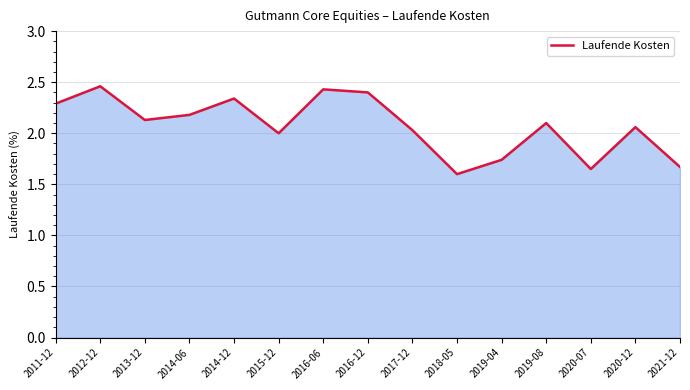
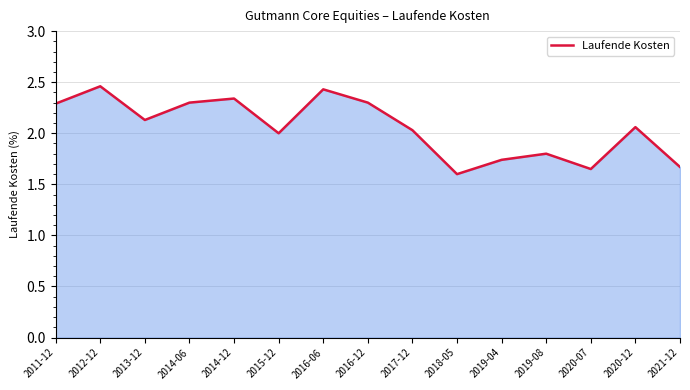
2014-06: 2.18 -> 2.30
2016-12: 2.4 -> 2.3
2019-08: 2.1 -> 1.8
